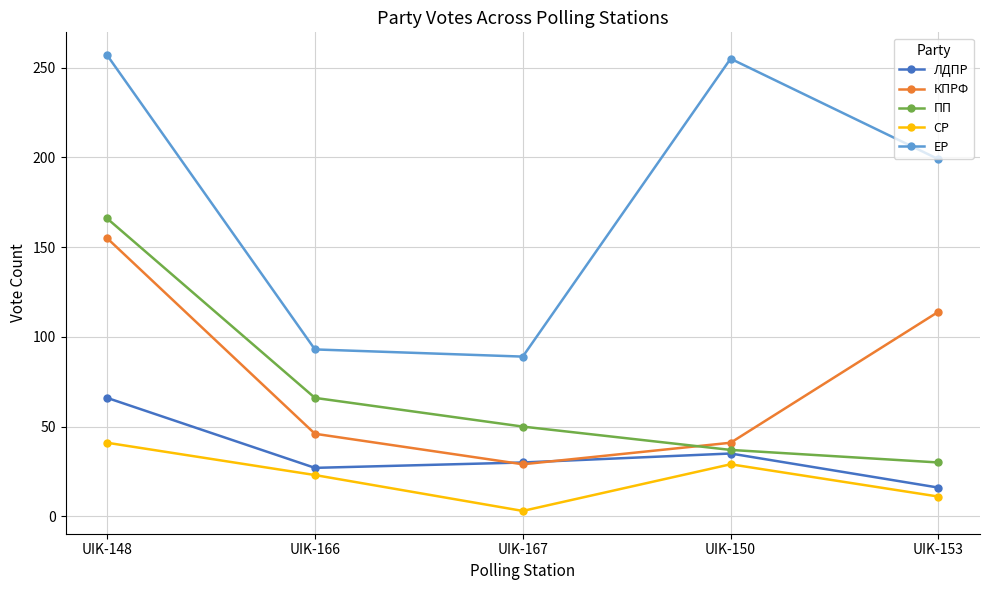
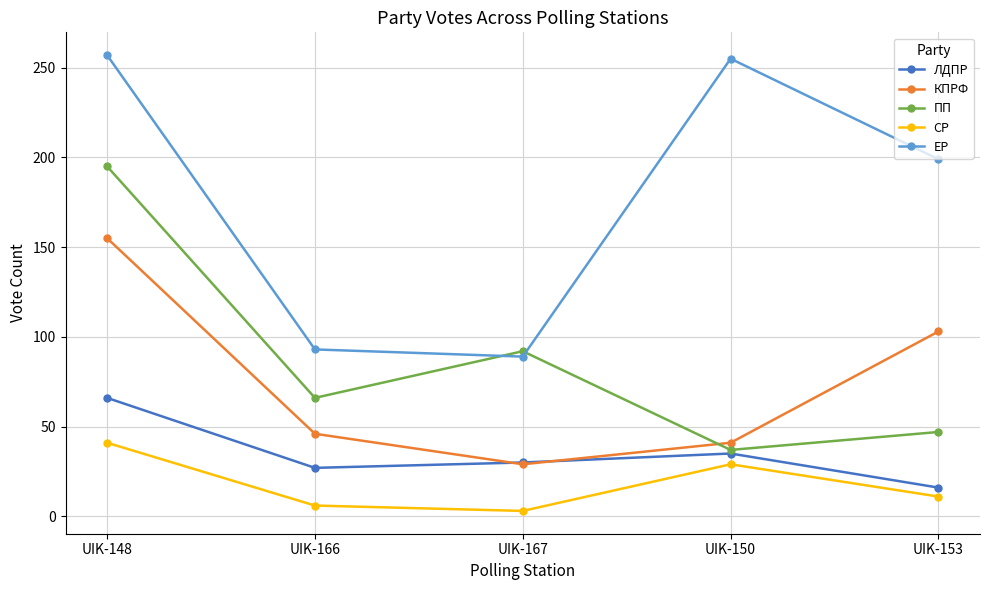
ПП, UIK-148: 166 -> 195
СР, UIK-166: 23 -> 6
ПП, UIK-167: 50 -> 92
КПРФ, UIK-153: 114 -> 103
ПП, UIK-153: 30 -> 47
